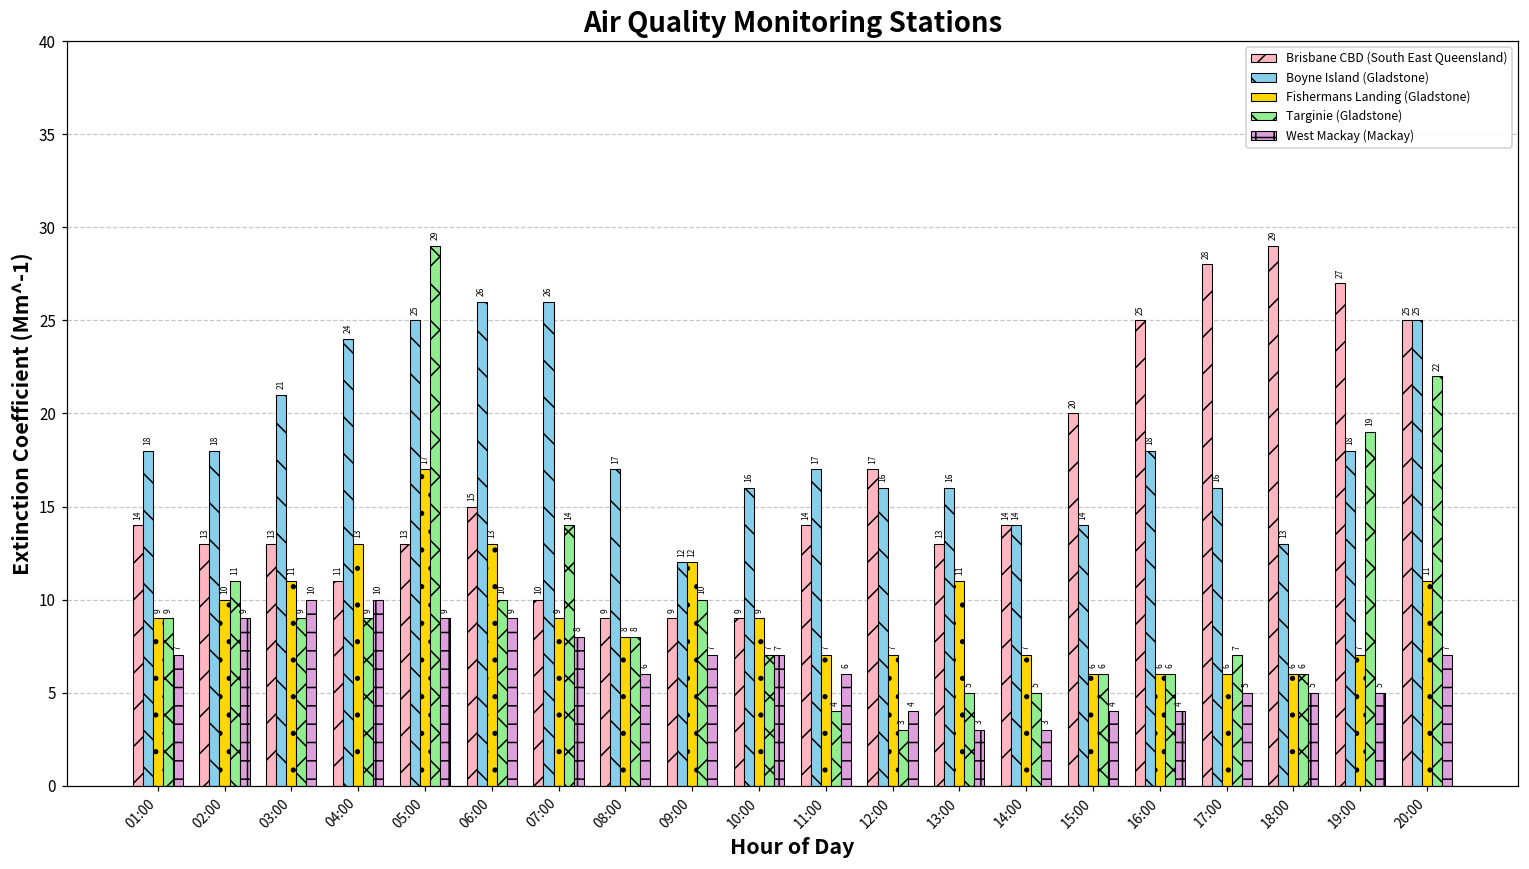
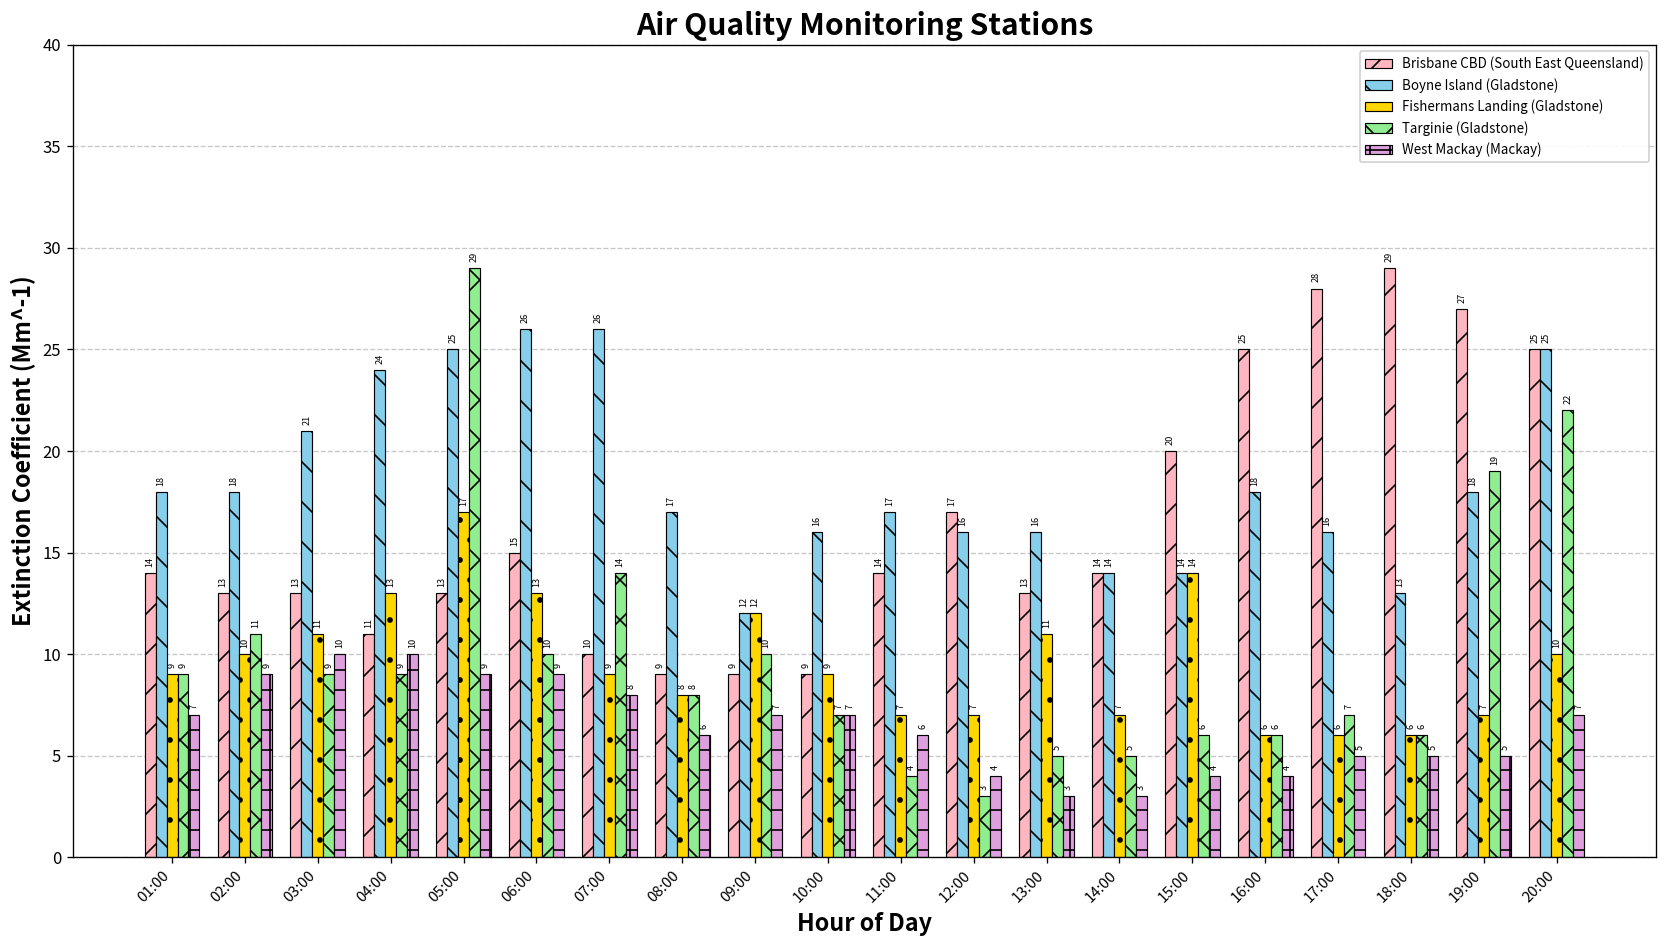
Fishermans Landing (Gladstone), 15:00: 6 -> 14
Fishermans Landing (Gladstone), 20:00: 11 -> 10
